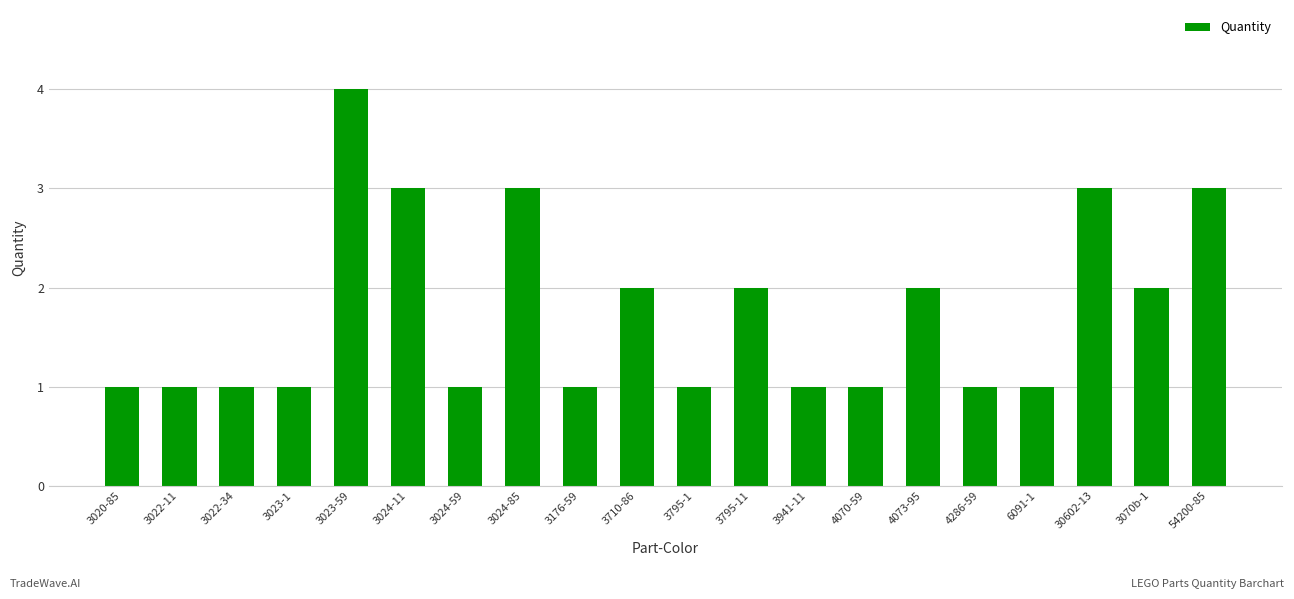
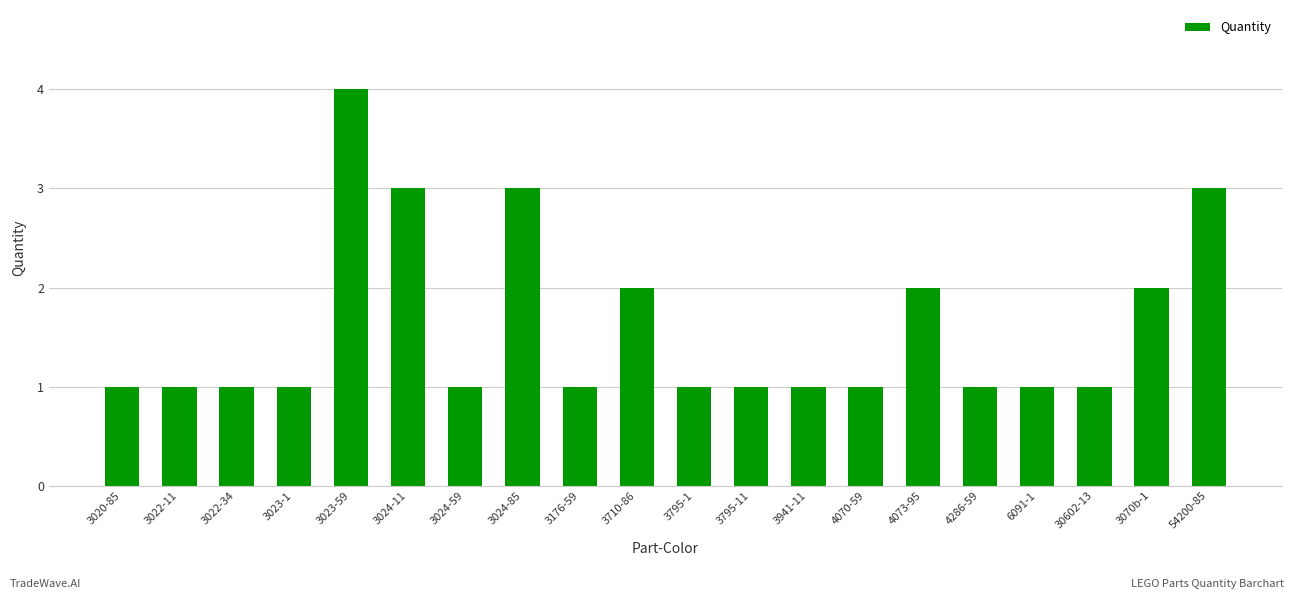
3795-11: 2 -> 1
30602-13: 3 -> 1
